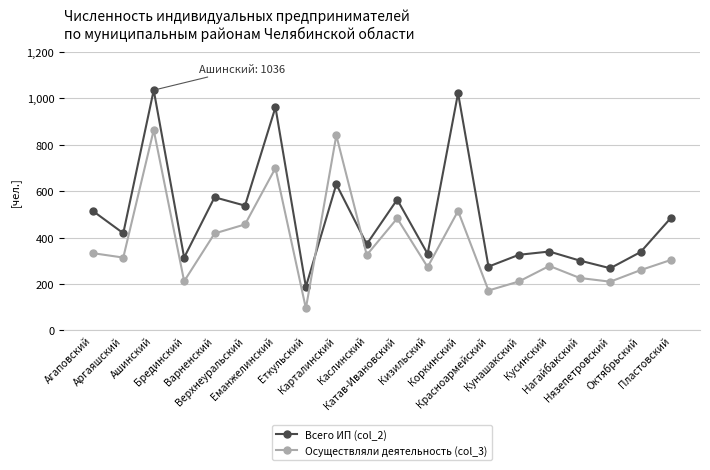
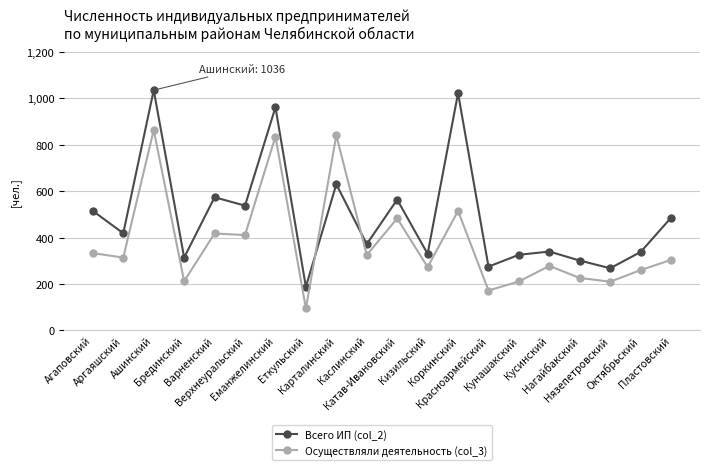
Осуществляли деятельность (col_3), Верхнеуральский: 460 -> 410
Осуществляли деятельность (col_3), Еманжелинский: 700 -> 840
